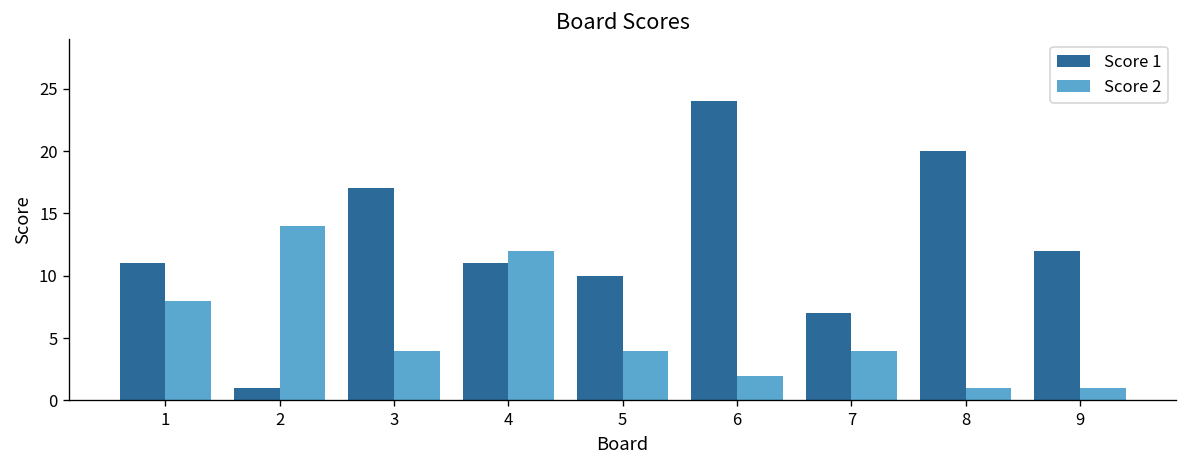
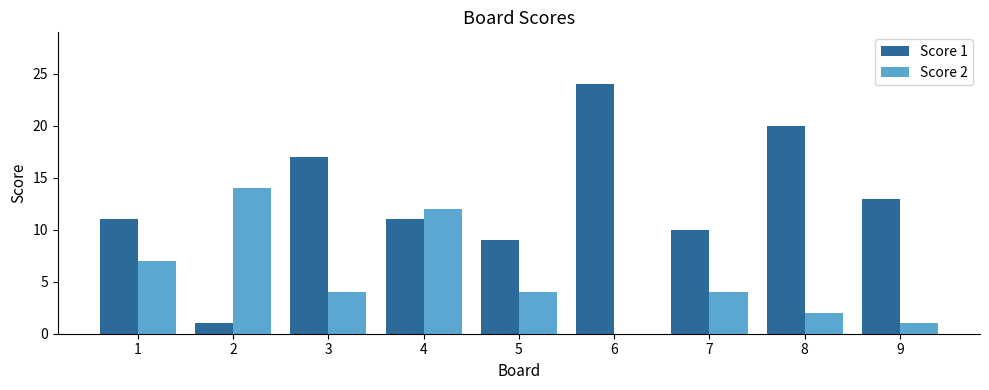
Score 2, 1: 8 -> 7
Score 1, 5: 10 -> 9
Score 2, 6: 2 -> 0
Score 1, 7: 7 -> 10
Score 2, 8: 1 -> 2
Score 1, 9: 12 -> 13
